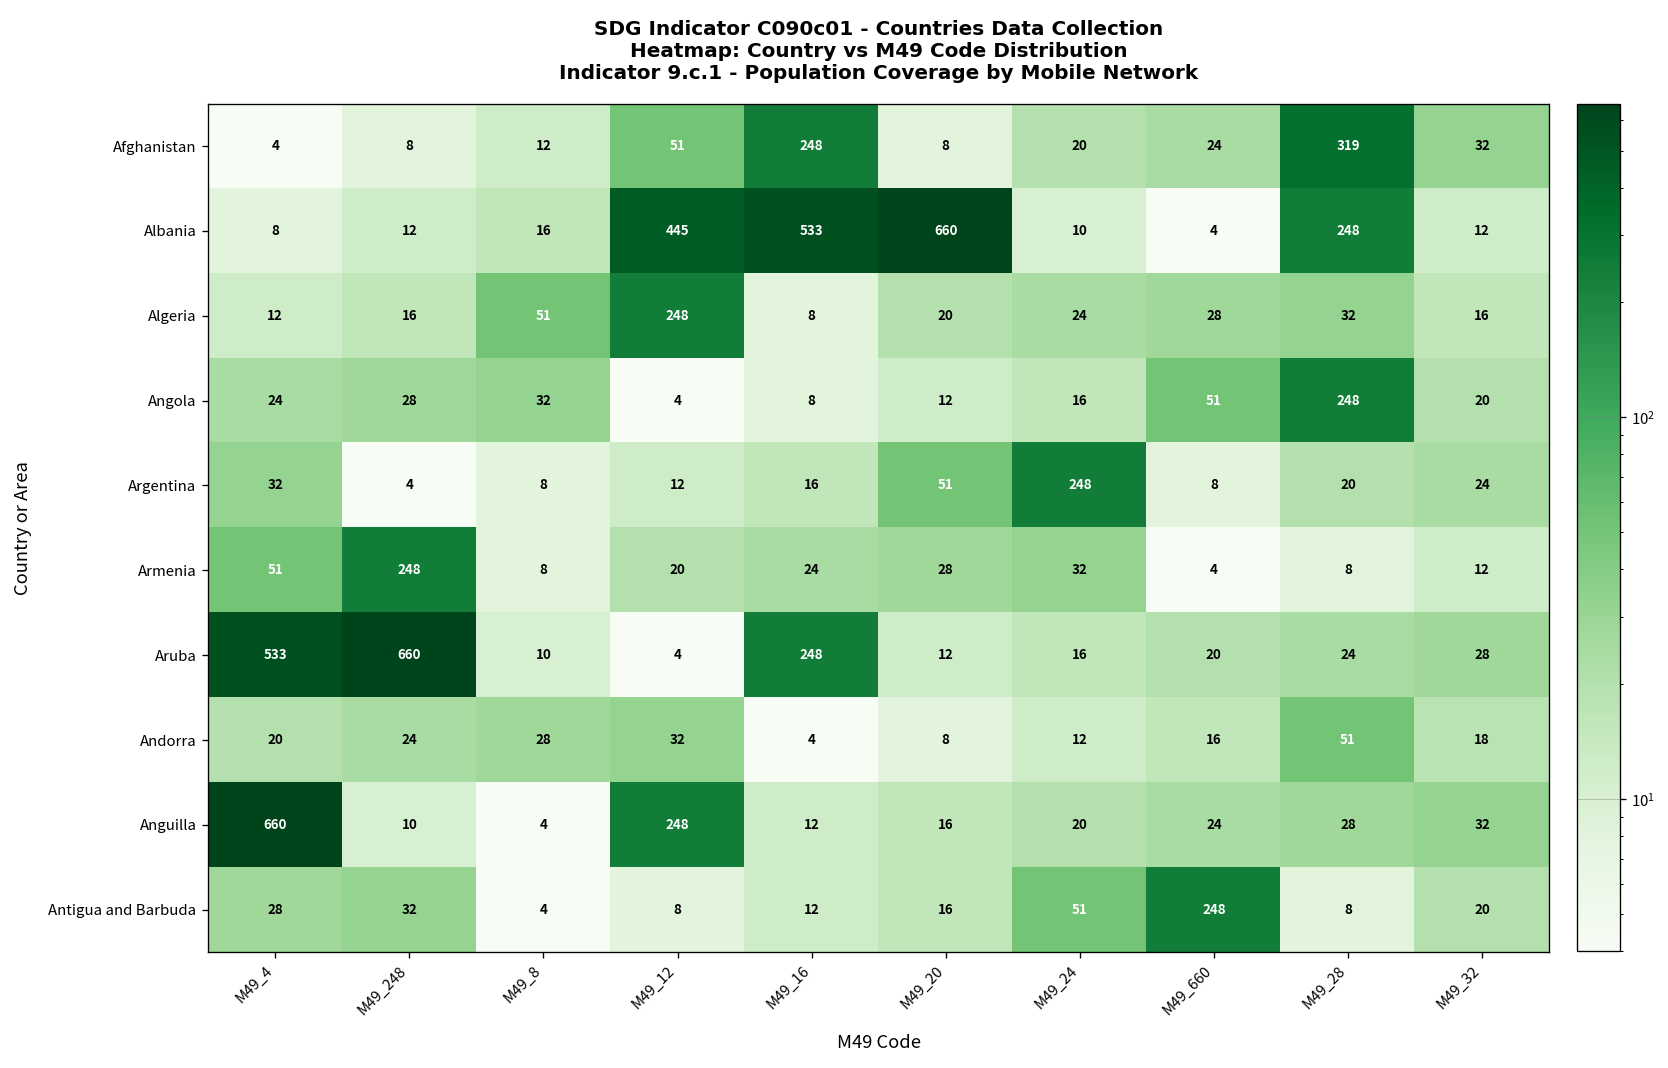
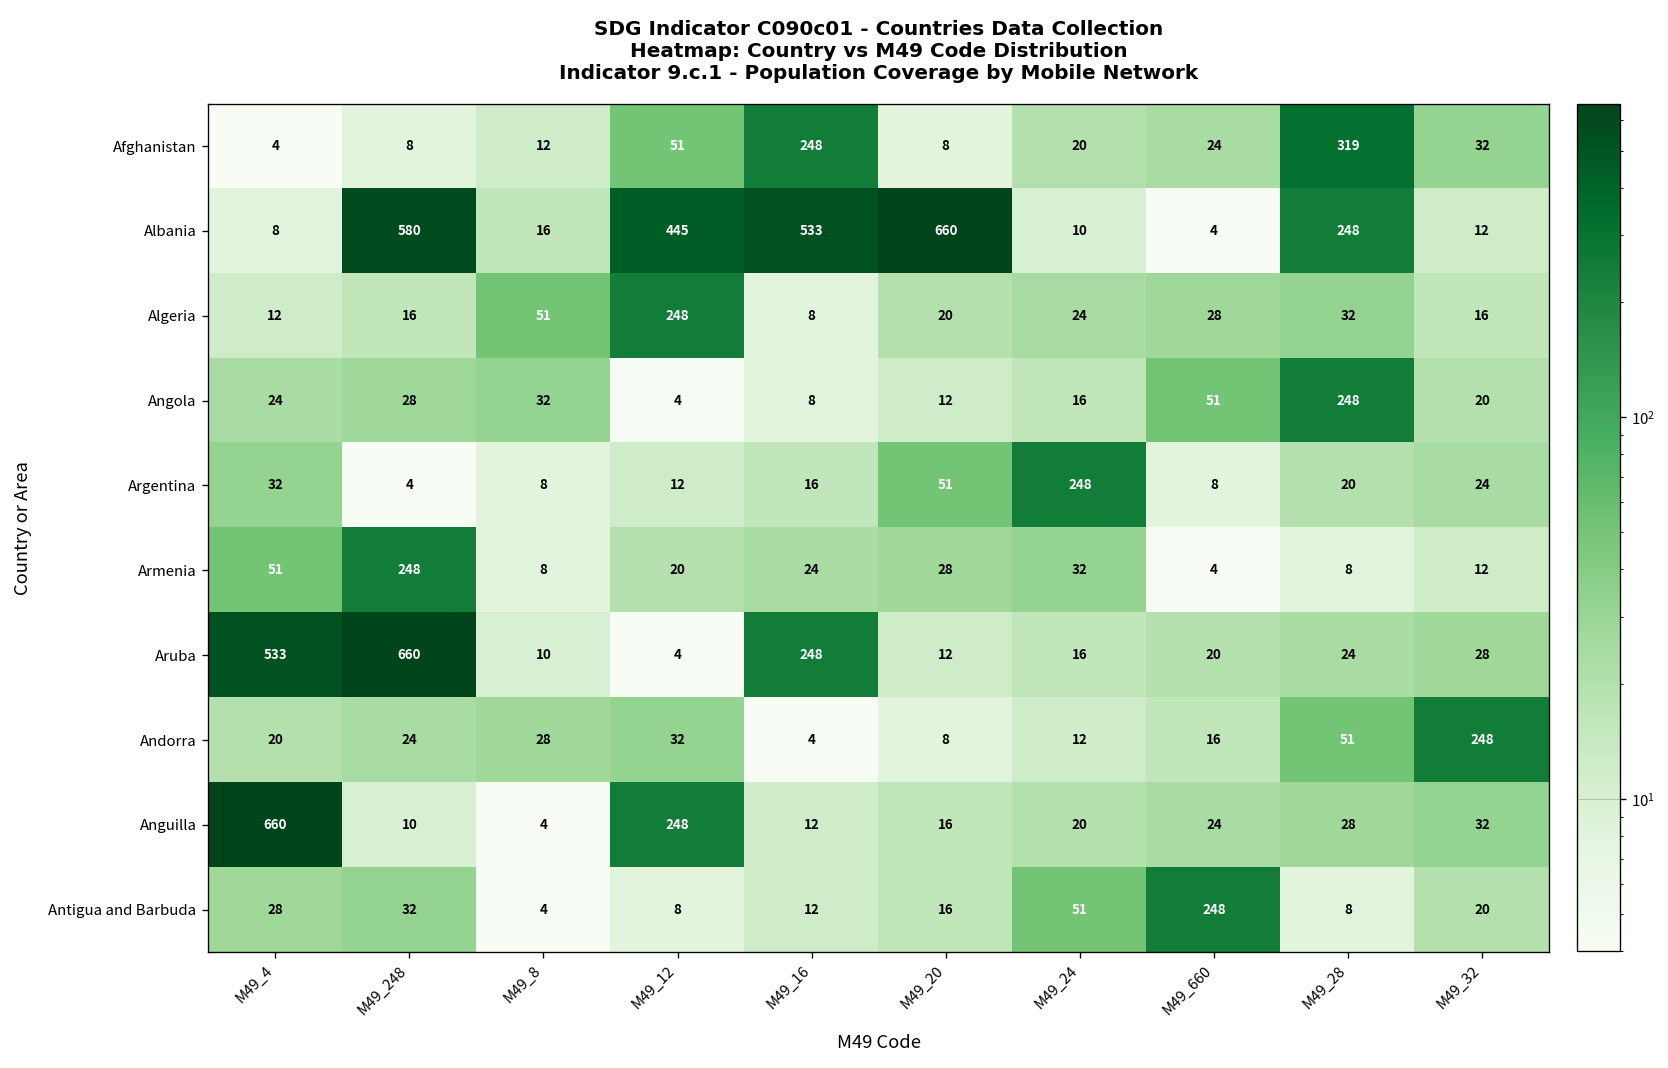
Albania, M49_248: 12 -> 580
Andorra, M49_32: 18 -> 248
